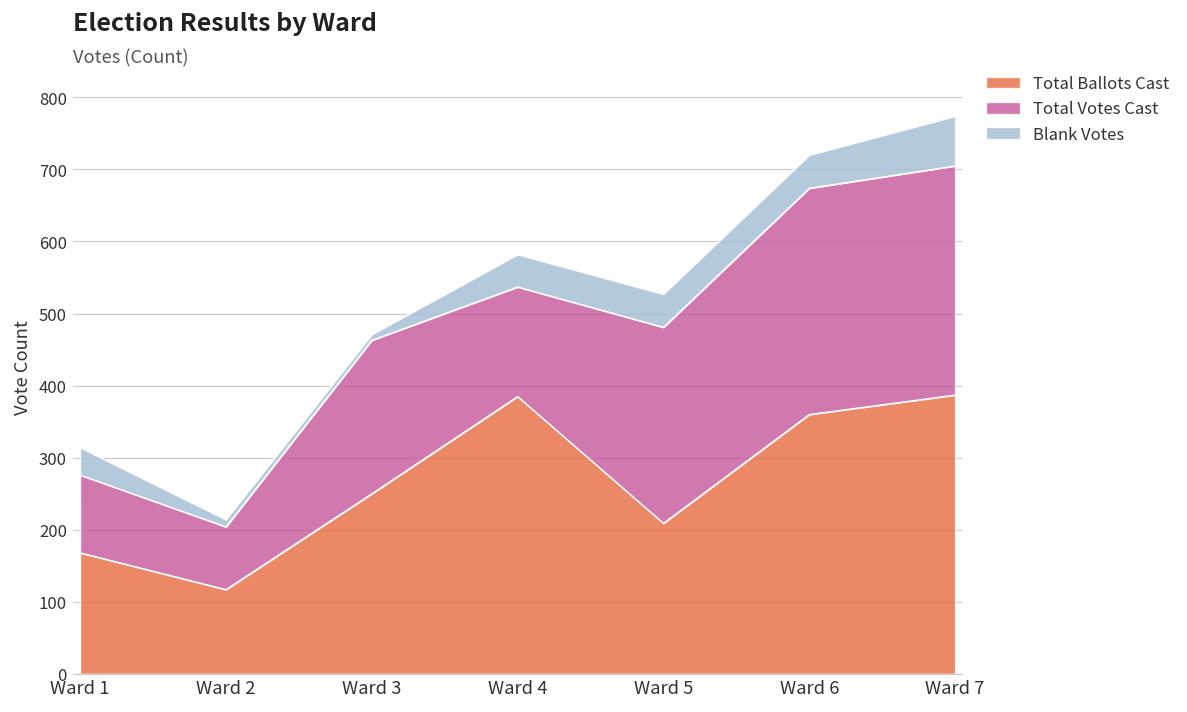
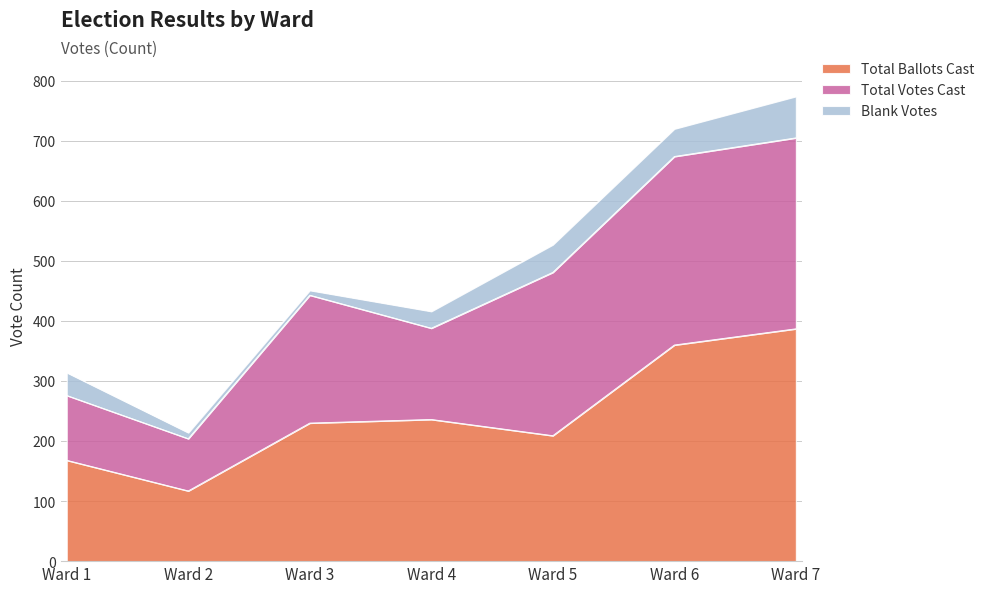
Total Ballots Cast, Ward 3: 250 -> 230
Total Ballots Cast, Ward 4: 390 -> 240
Blank Votes, Ward 4: 50 -> 30
